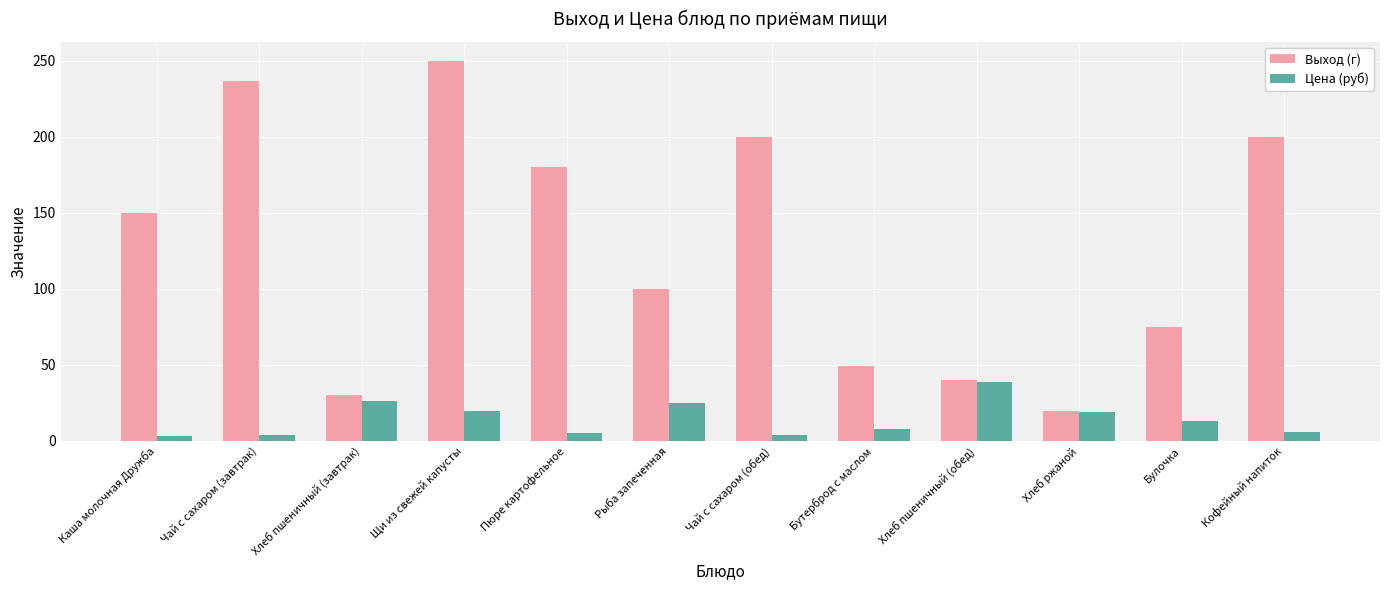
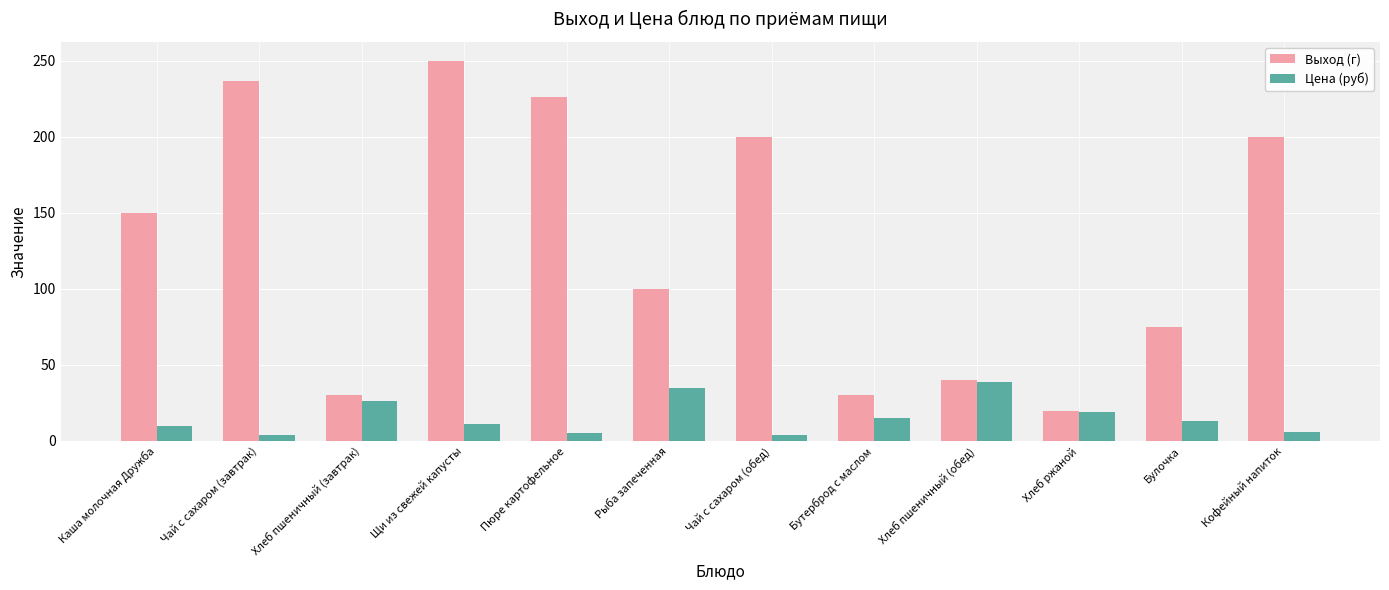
Цена (руб), Каша молочная Дружба: 3 -> 10
Цена (руб), Щи из свежей капусты: 20 -> 11
Выход (г), Пюре картофельное: 180 -> 226
Цена (руб), Рыба запеченная: 25 -> 35
Выход (г), Бутерброд с маслом: 49 -> 30
Цена (руб), Бутерброд с маслом: 8 -> 15
